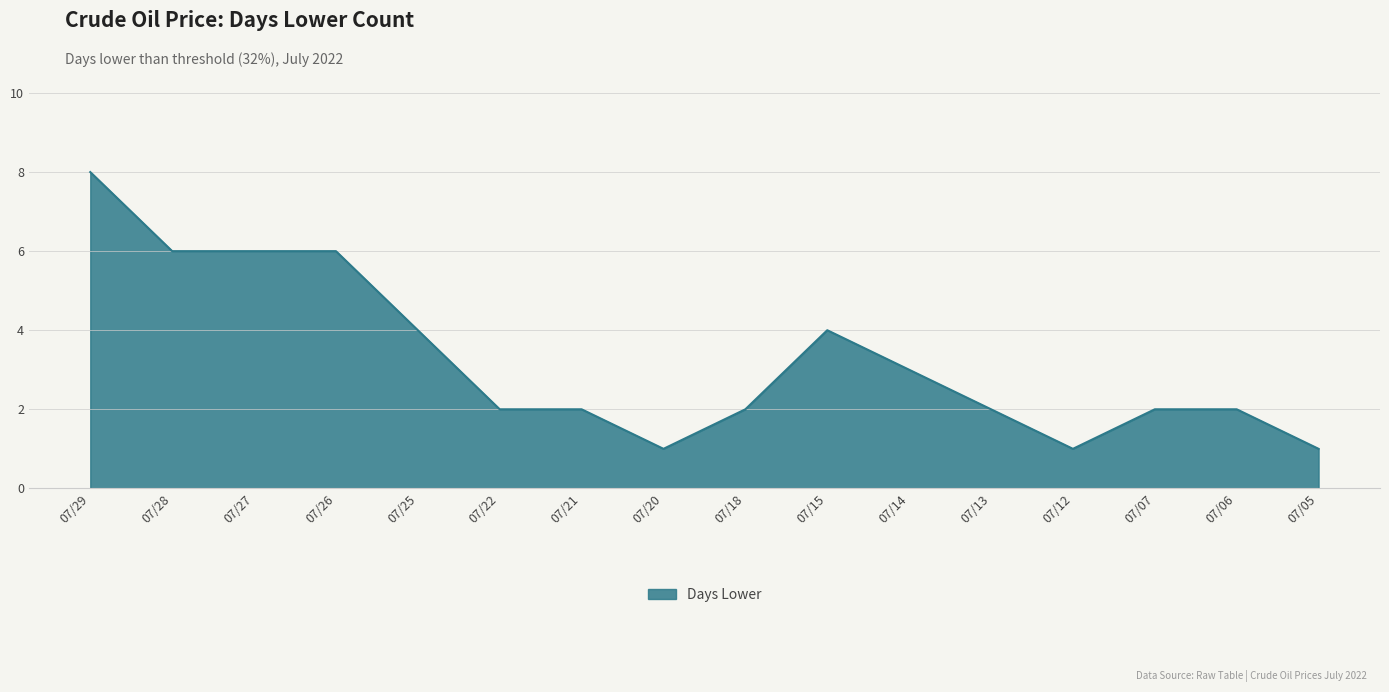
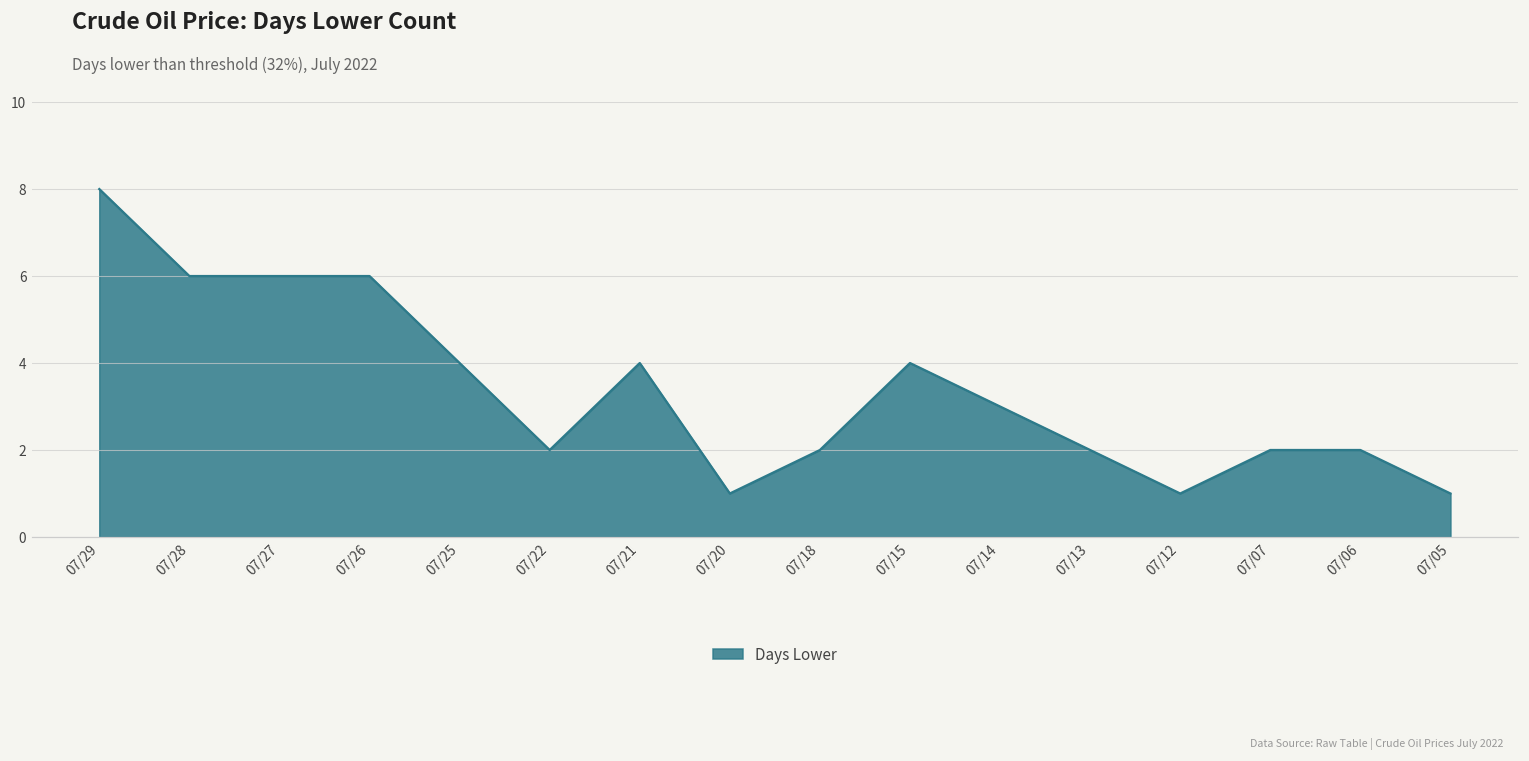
07/21: 2 -> 4
